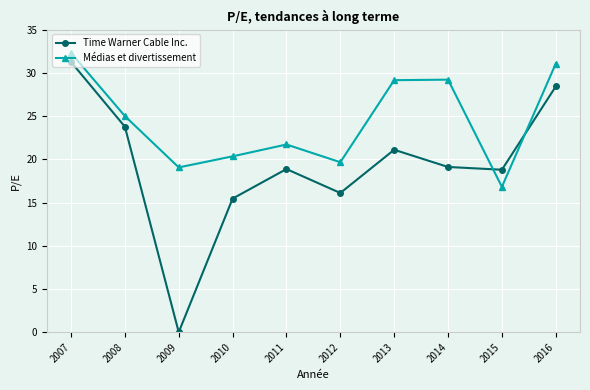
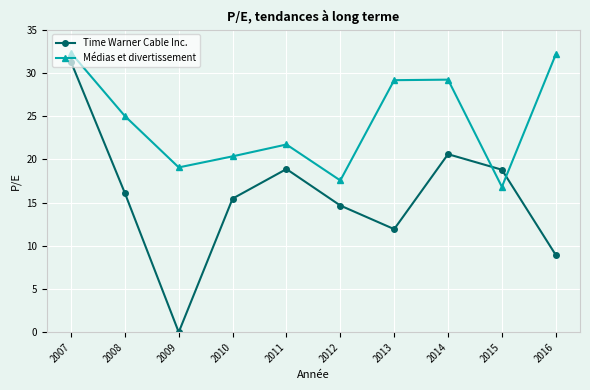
Time Warner Cable Inc., 2008: 24 -> 16
Time Warner Cable Inc., 2012: 16 -> 15
Médias et divertissement, 2012: 20 -> 18
Time Warner Cable Inc., 2013: 21 -> 12
Time Warner Cable Inc., 2014: 19 -> 21
Time Warner Cable Inc., 2016: 28 -> 9
Médias et divertissement, 2016: 31 -> 32
